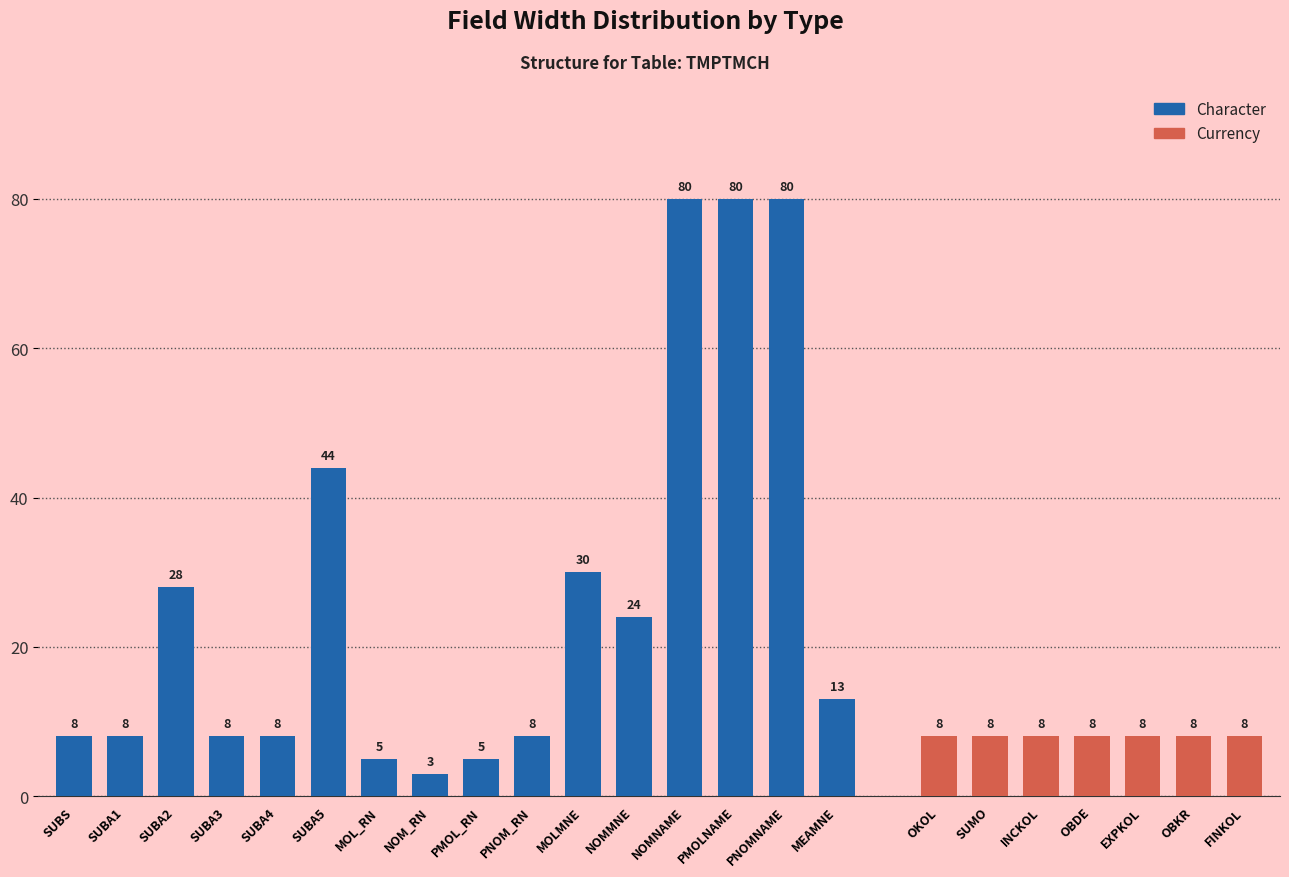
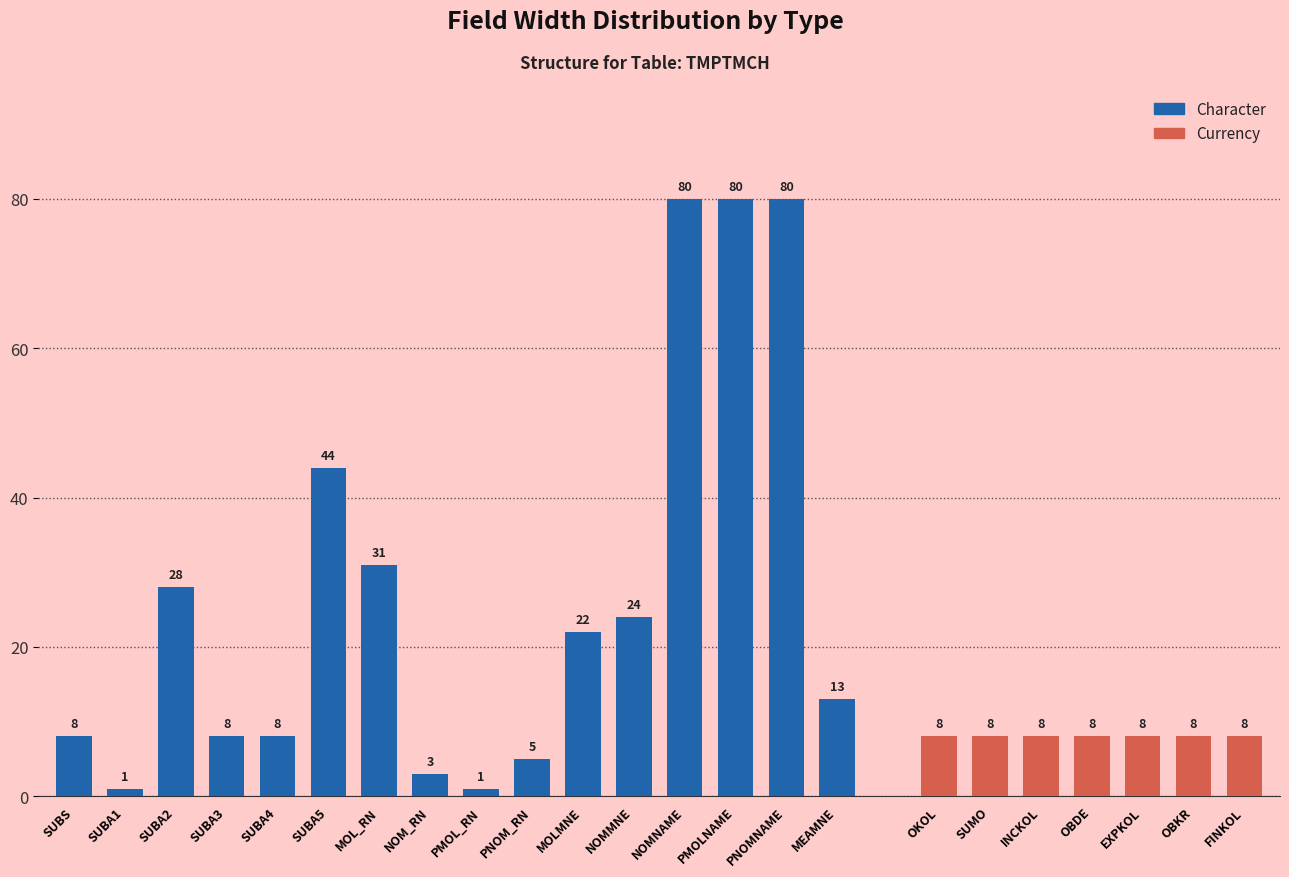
Character, SUBA1: 8 -> 1
Character, MOL_RN: 5 -> 31
Character, PMOL_RN: 5 -> 1
Character, PNOM_RN: 8 -> 5
Character, MOLMNE: 30 -> 22
